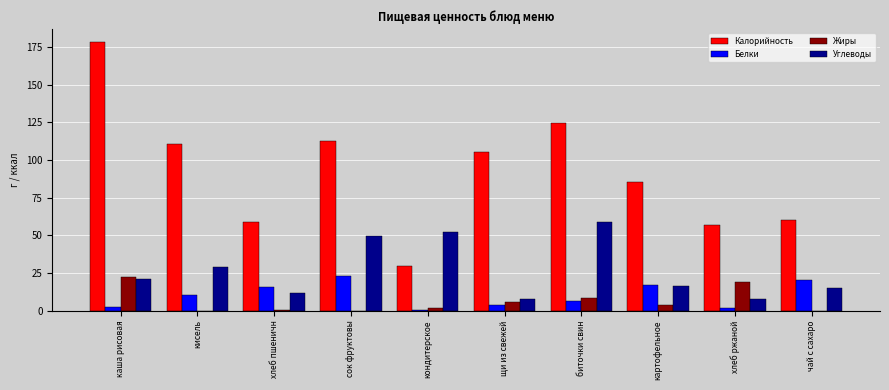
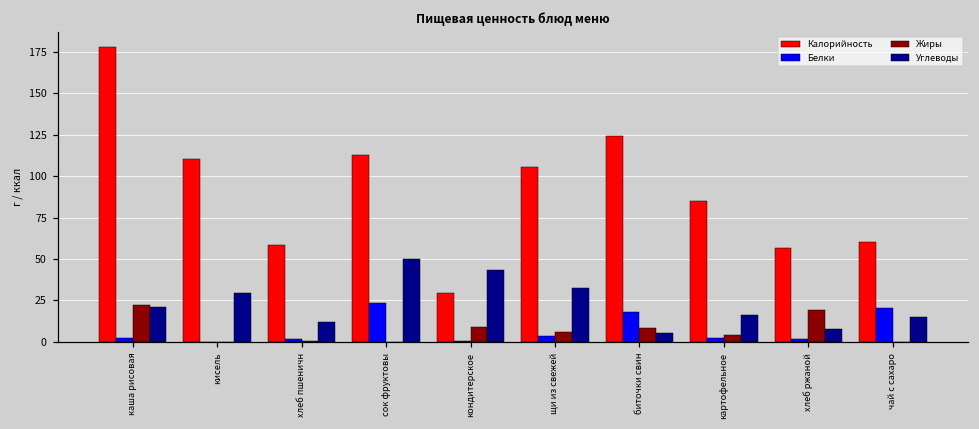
Белки, кисель: 10 -> 0
Белки, хлеб пшеничн: 16 -> 2
Жиры, кондитерское: 2 -> 9
Углеводы, кондитерское: 52 -> 43
Углеводы, щи из свежей: 8 -> 33
Белки, биточки свин: 7 -> 18
Углеводы, биточки свин: 59 -> 5
Белки, картофельное: 17 -> 2
